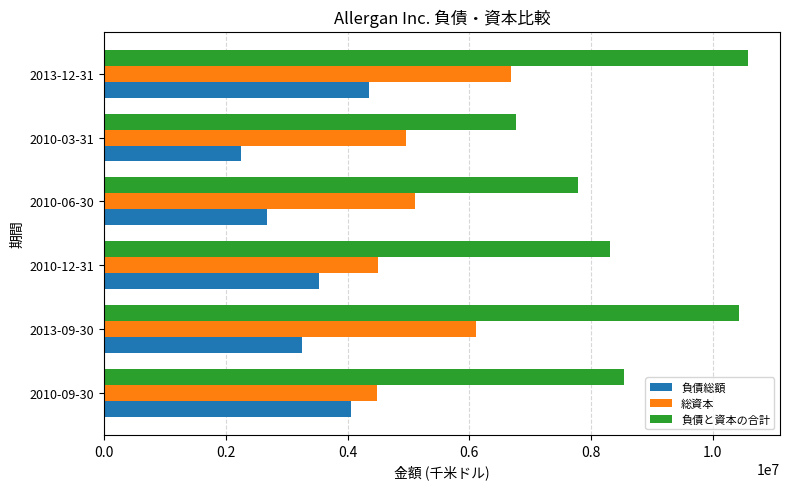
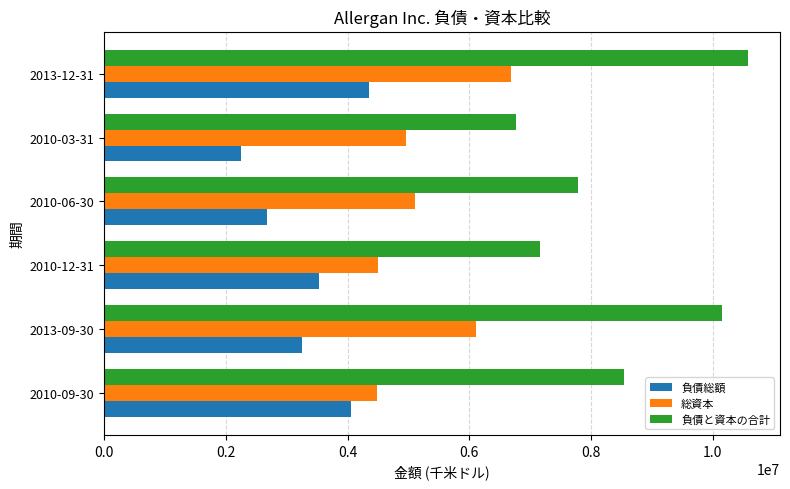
負債と資本の合計, 2010-12-31: 8300000 -> 7200000
負債と資本の合計, 2013-09-30: 10400000 -> 10100000
